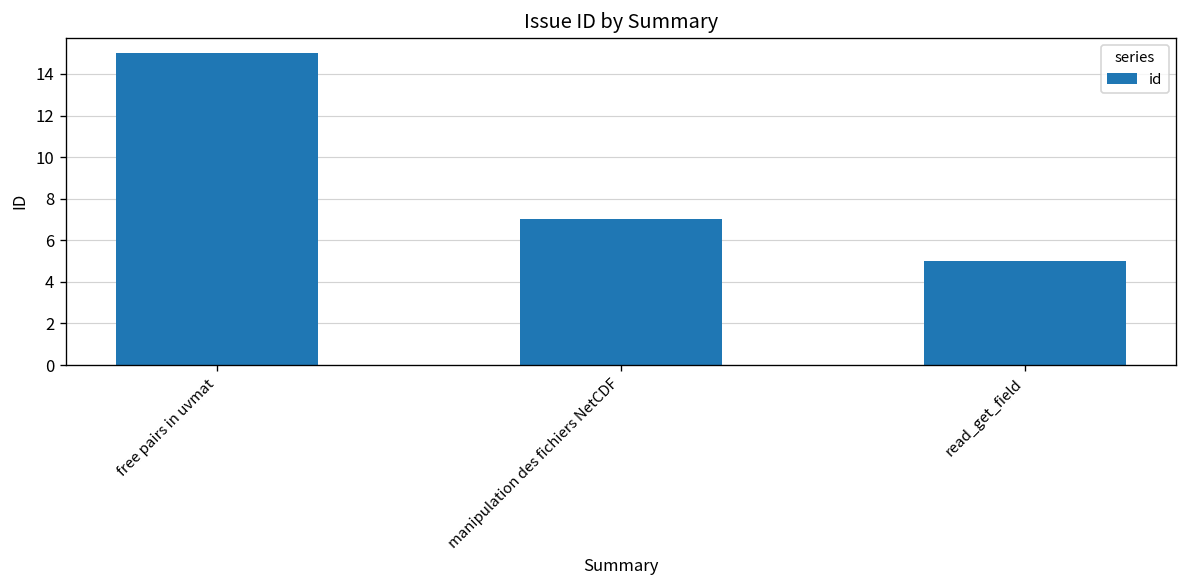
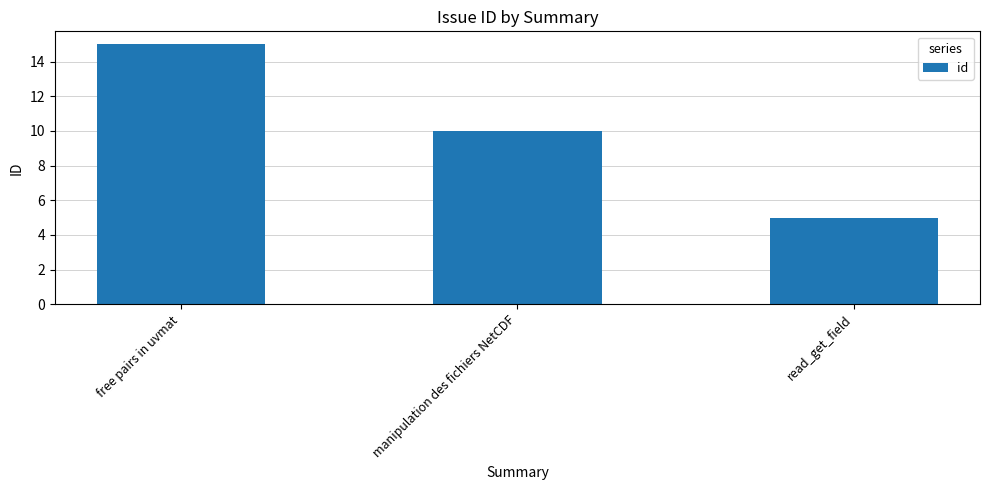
manipulation des fichiers NetCDF: 7 -> 10
